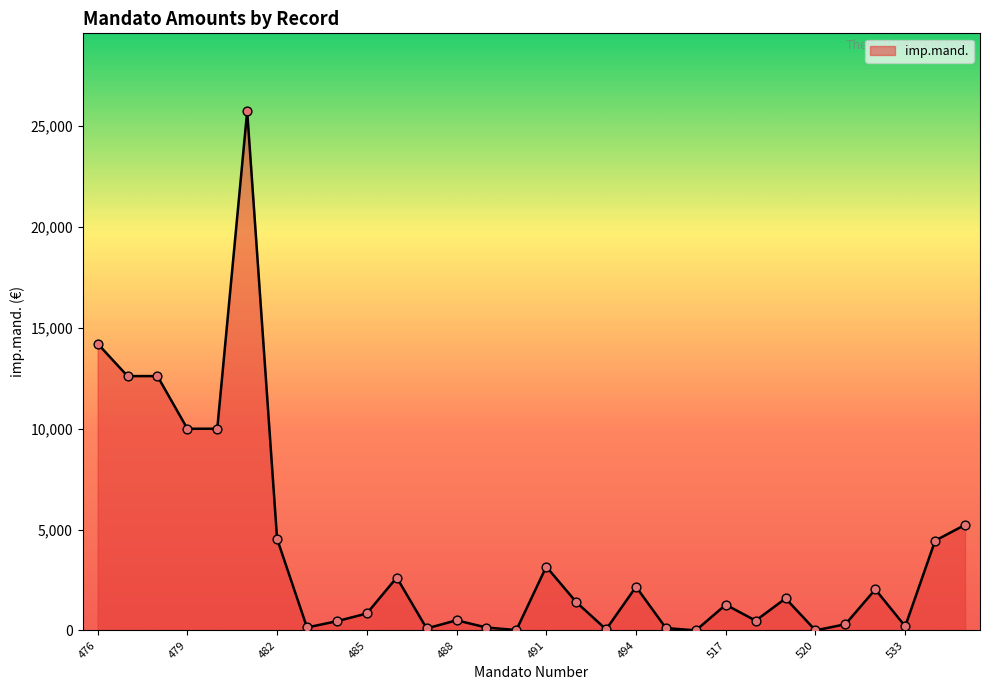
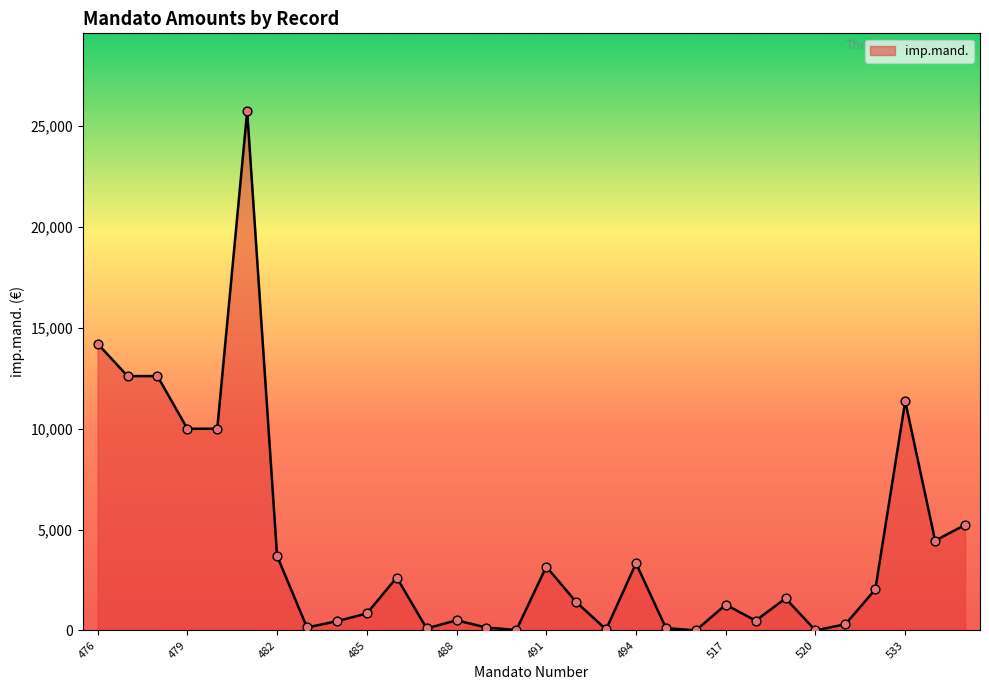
482: 4,500 -> 3,700
494: 2,200 -> 3,300
533: 200 -> 11,400
